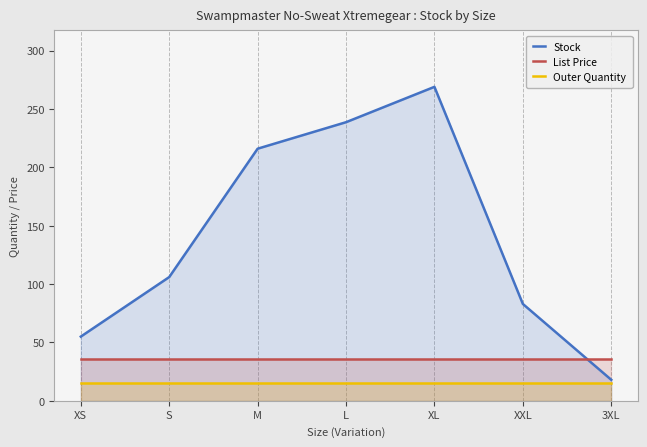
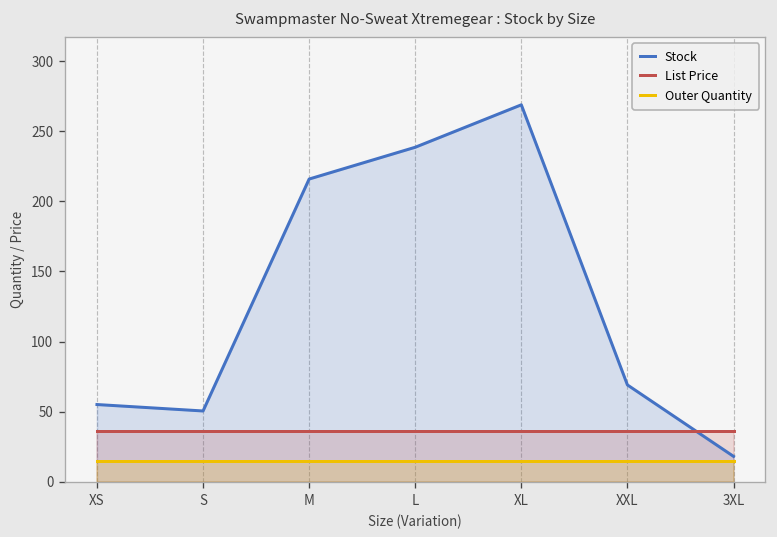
Stock, S: 106 -> 50
Stock, XXL: 83 -> 69
